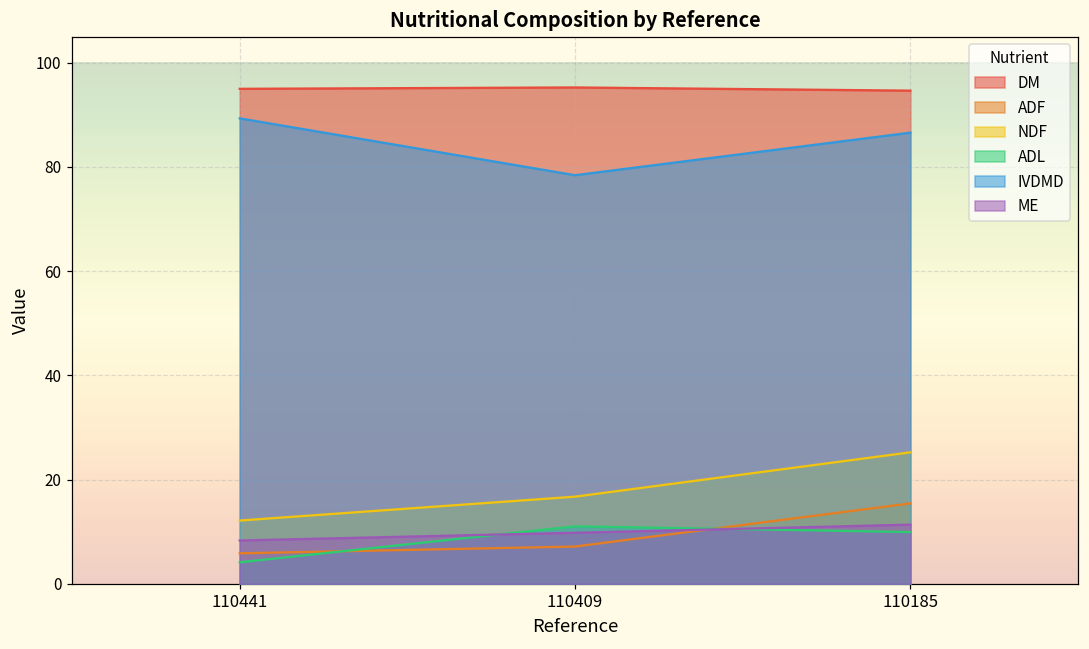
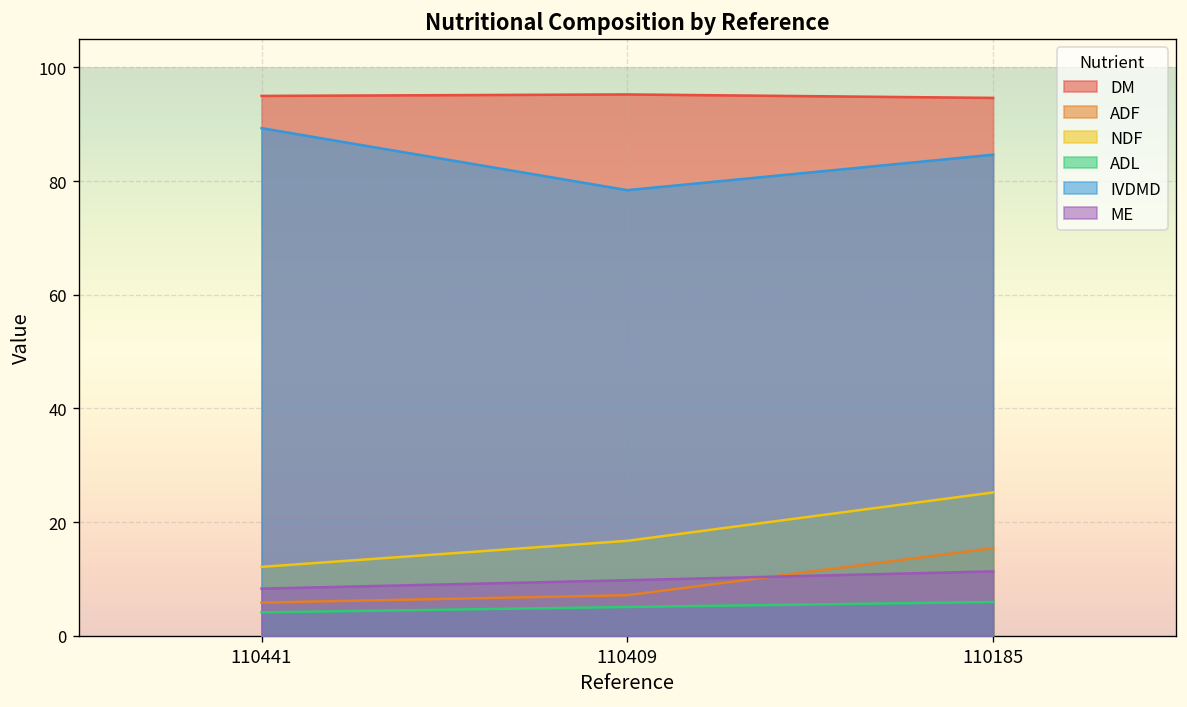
ADL, 110409: 11 -> 5
ADL, 110185: 10 -> 6
IVDMD, 110185: 87 -> 85
